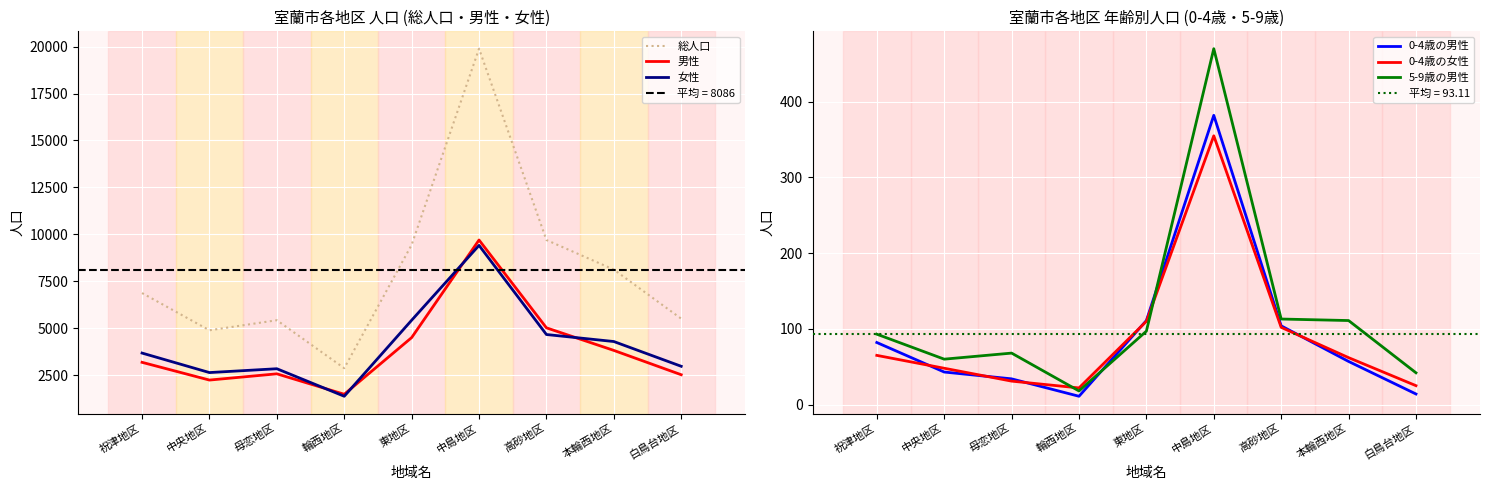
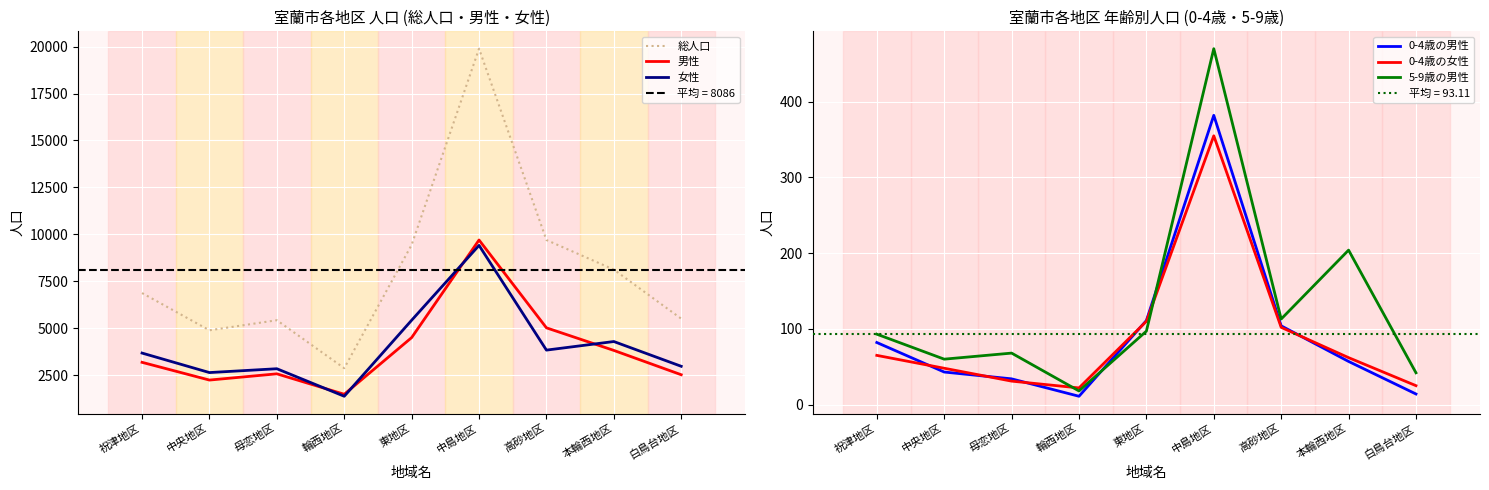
室蘭市各地区 人口 (総人口・男性・女性), 女性, 高砂地区: 4700 -> 3800
室蘭市各地区 年齢別人口 (0-4歳・5-9歳), 5-9歳の男性, 本輪西地区: 110 -> 200
